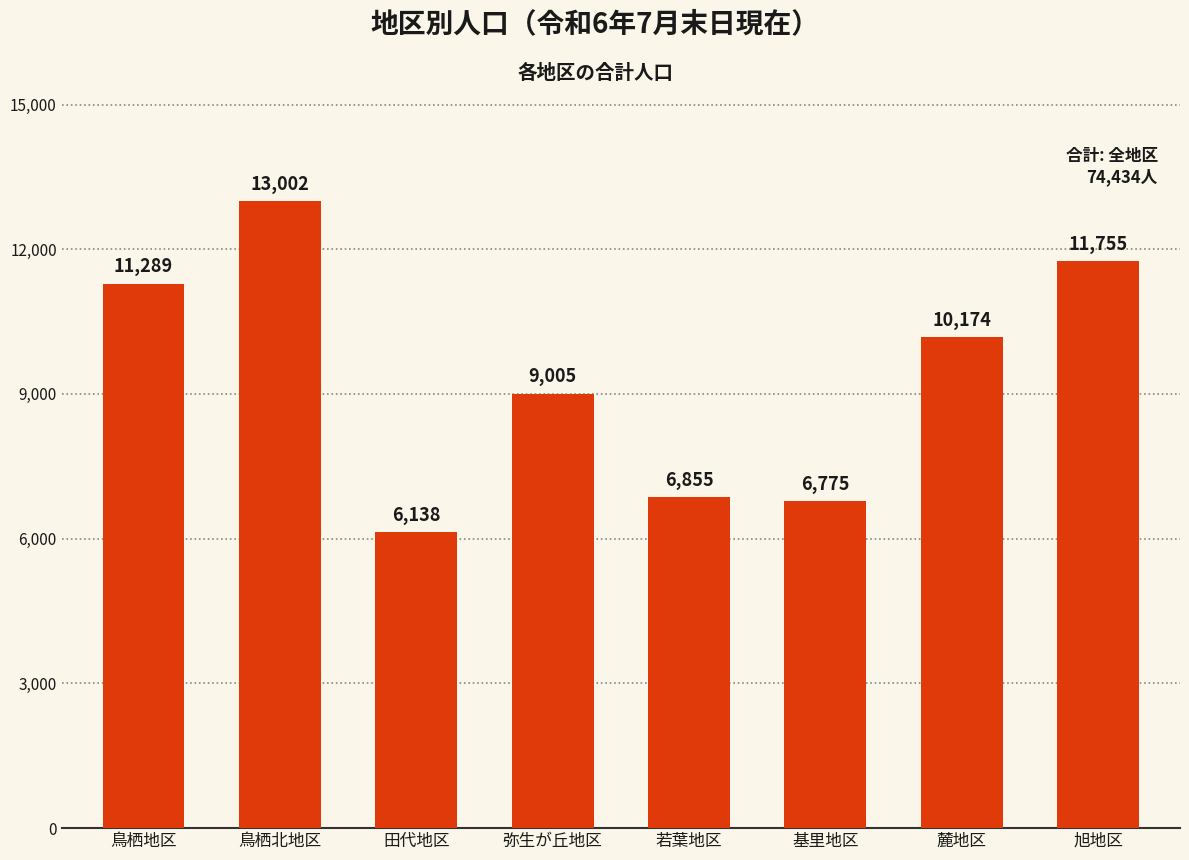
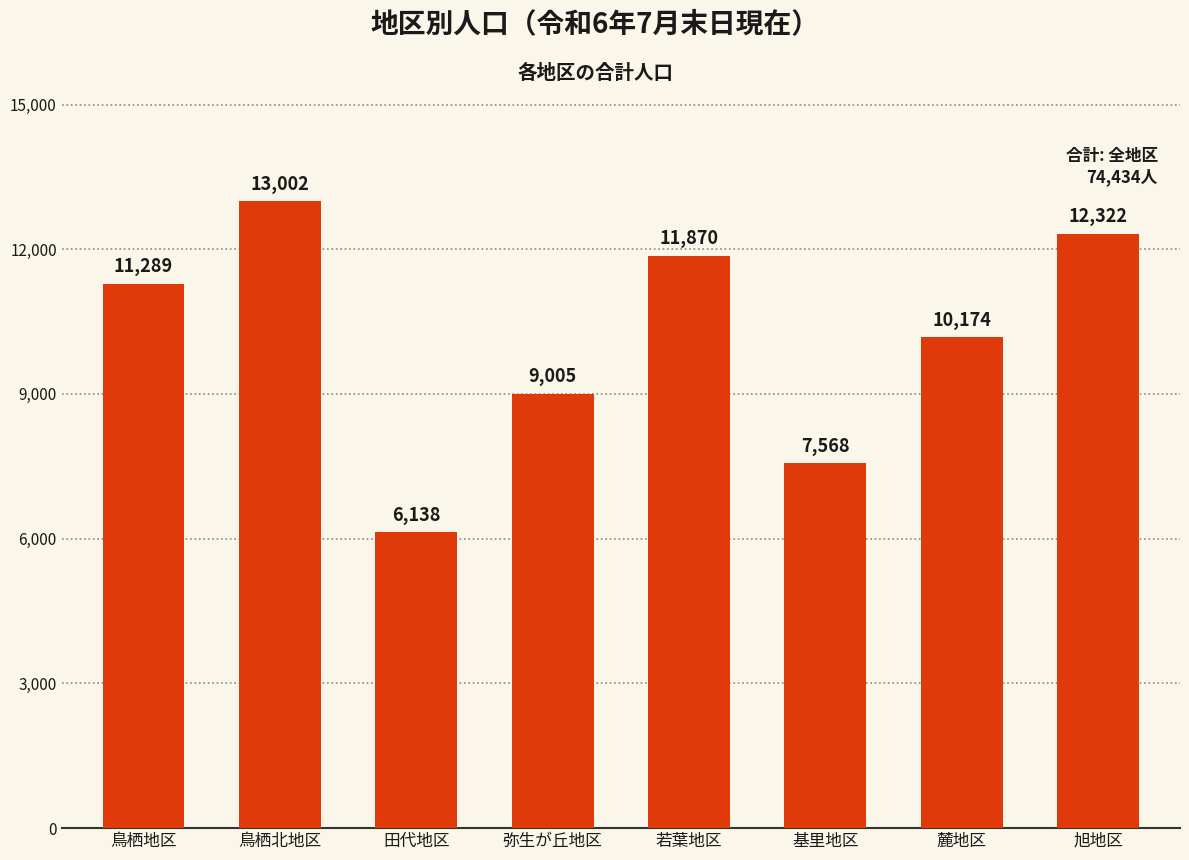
若葉地区: 6,855 -> 11,870
基里地区: 6,775 -> 7,568
旭地区: 11,755 -> 12,322
